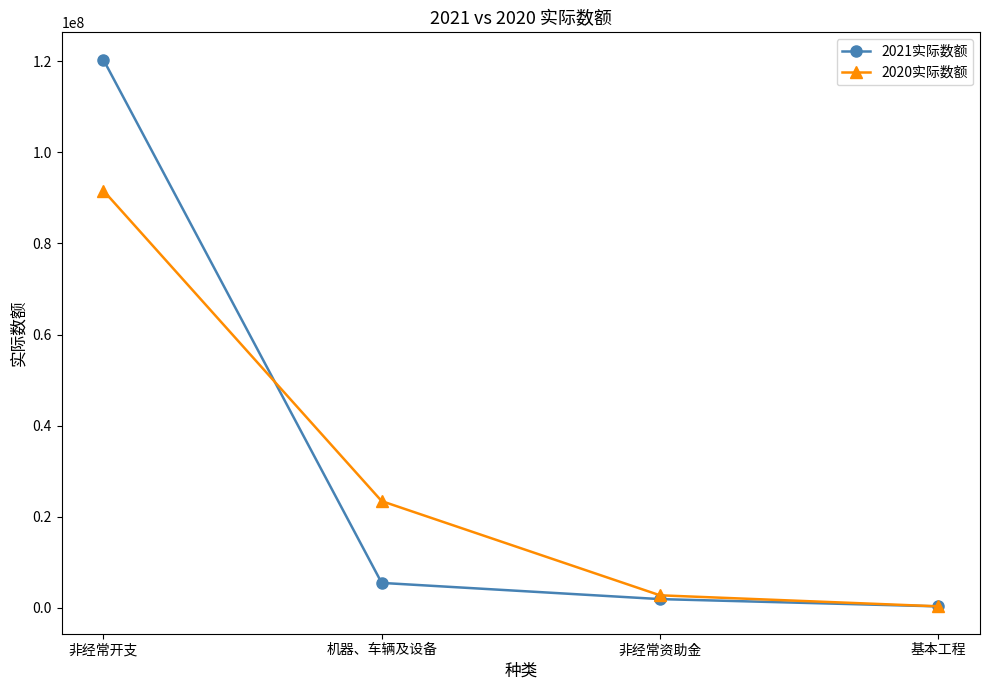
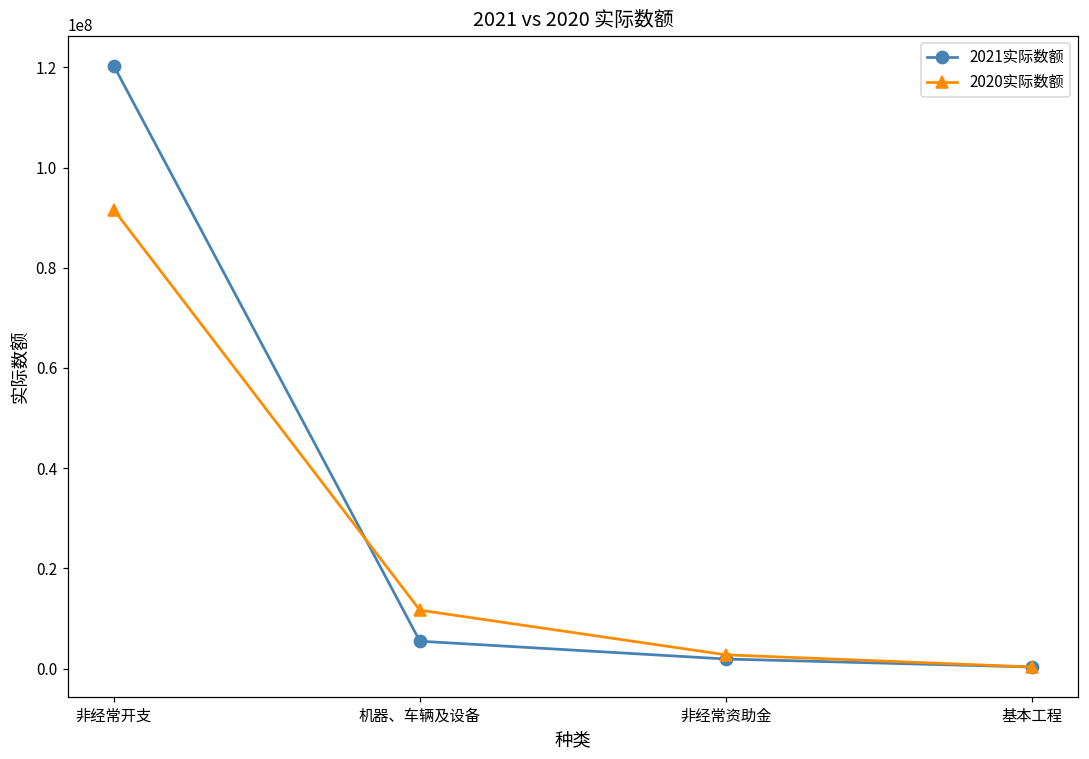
2020实际数额, 机器、车辆及设备: 23000000 -> 12000000
